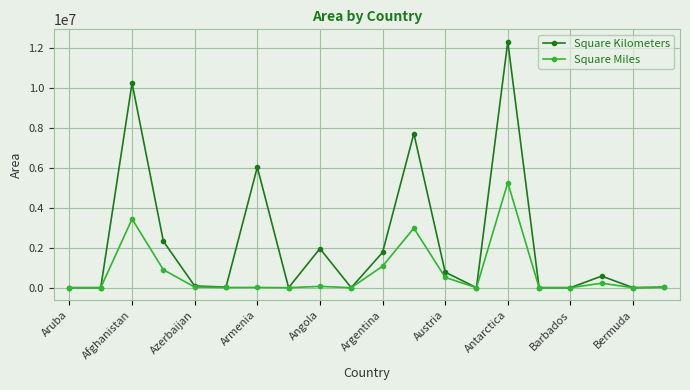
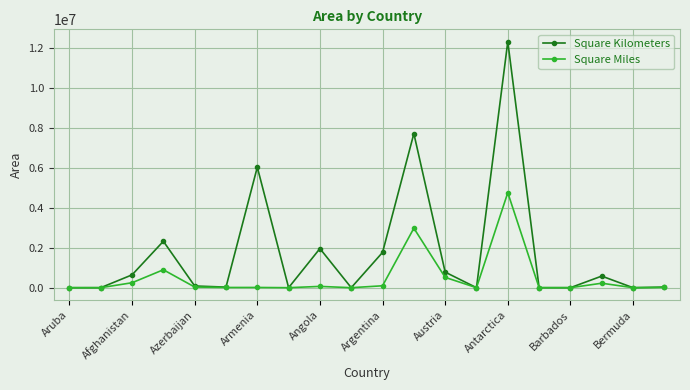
Square Kilometers, Afghanistan: 10200000 -> 600000
Square Miles, Afghanistan: 3400000 -> 200000
Square Miles, Argentina: 1100000 -> 100000
Square Miles, Antarctica: 5300000 -> 4800000
